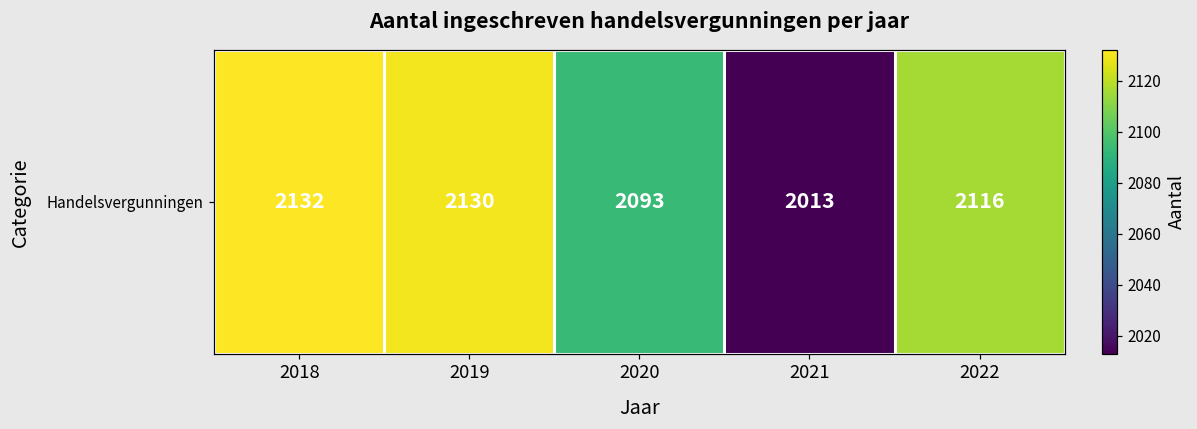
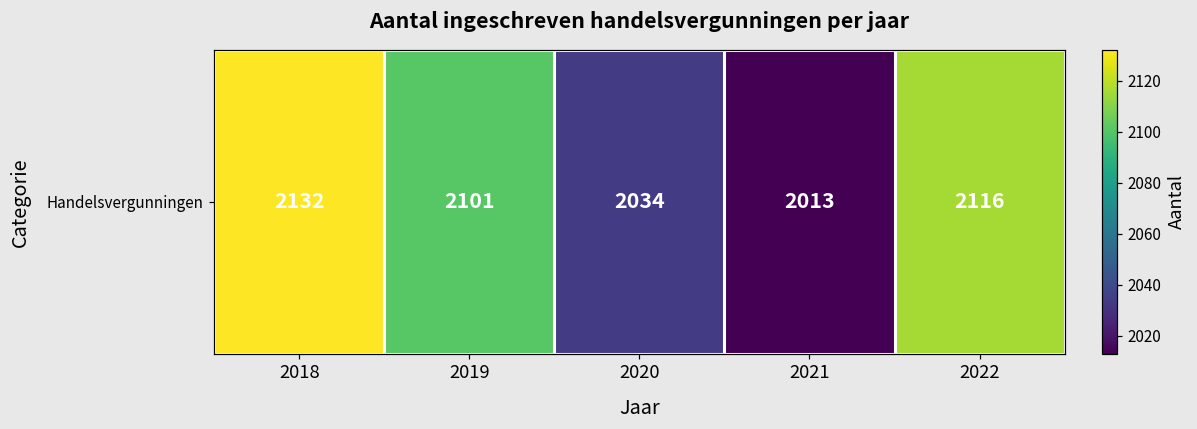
Handelsvergunningen, 2019: 2130 -> 2101
Handelsvergunningen, 2020: 2093 -> 2034
